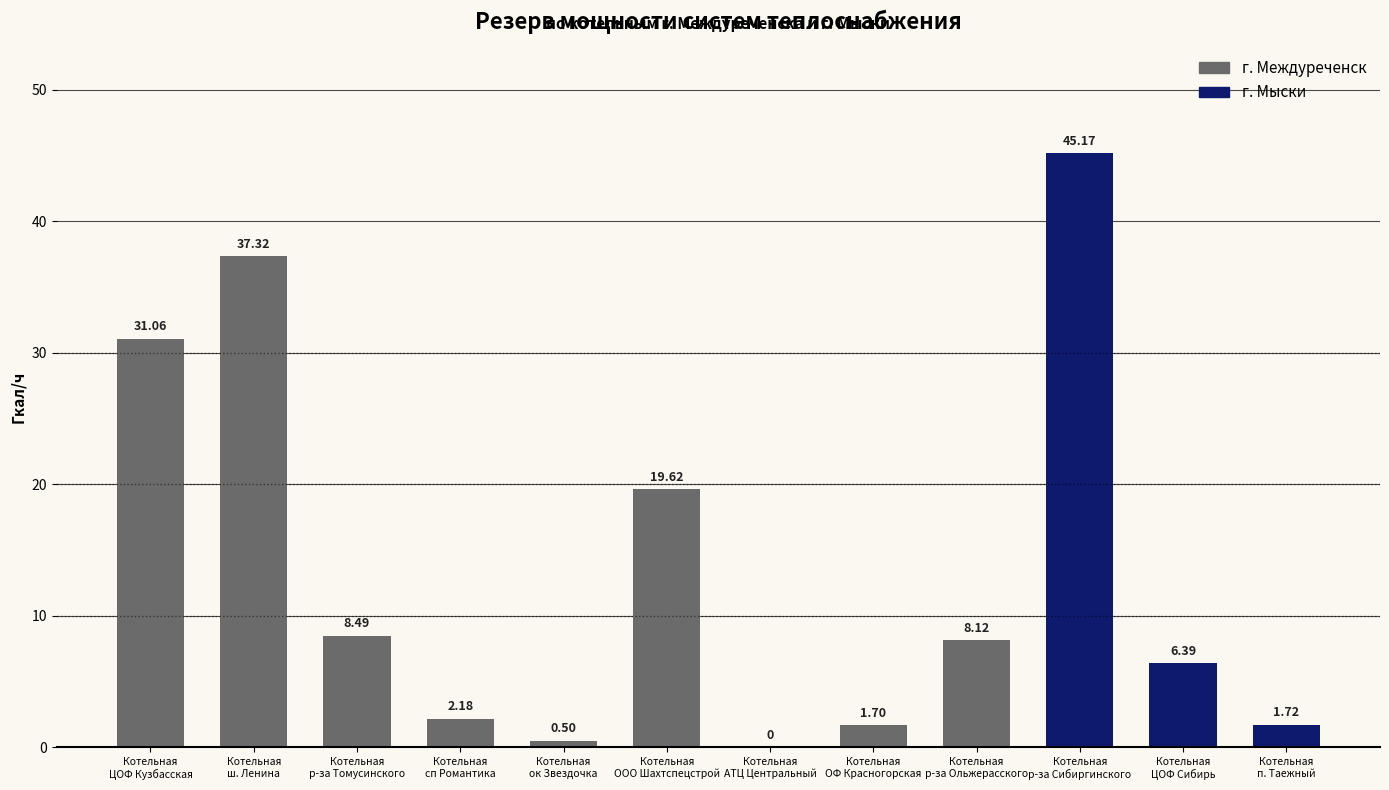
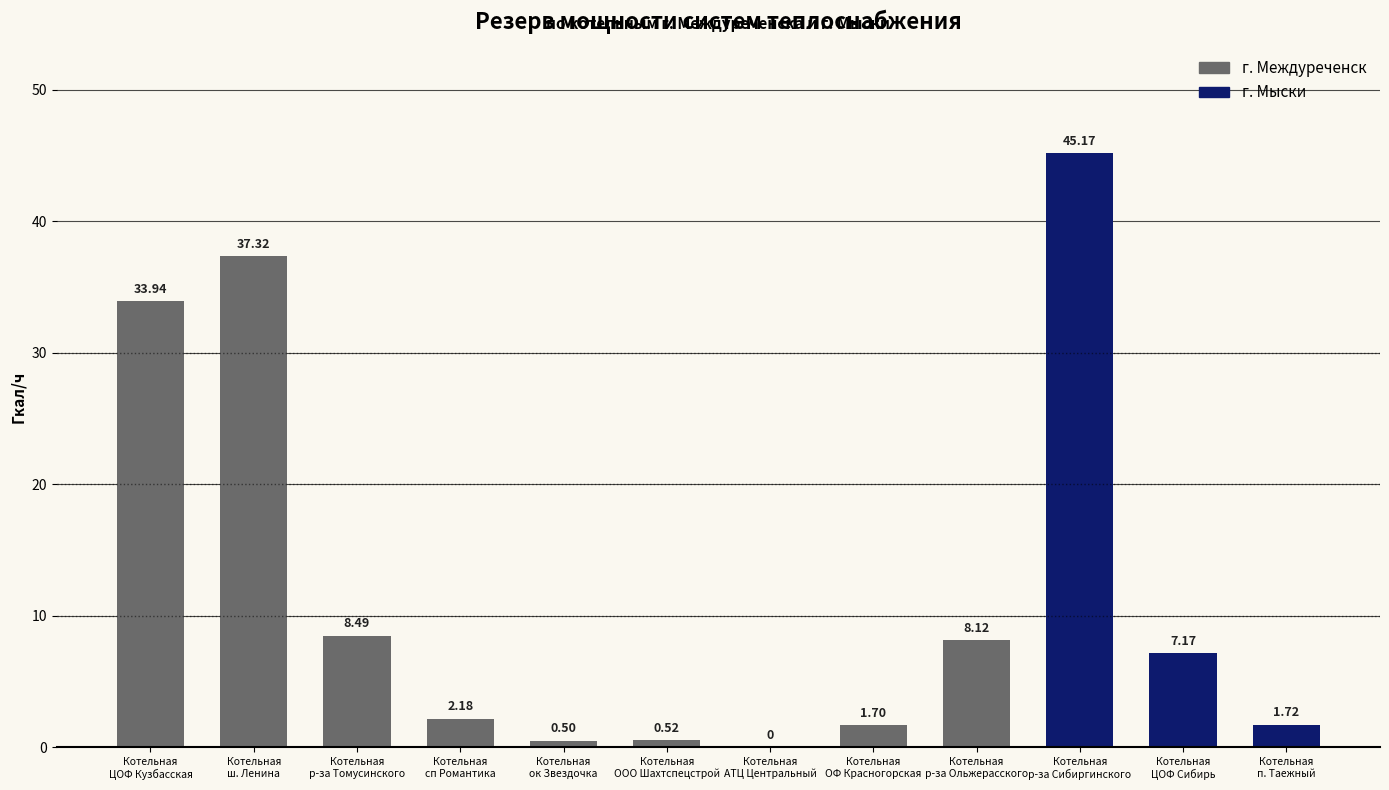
Котельная ЦОФ Кузбасская: 31.06 -> 33.94
Котельная ООО Шахтспецстрой: 19.62 -> 0.52
Котельная ЦОФ Сибирь: 6.39 -> 7.17
